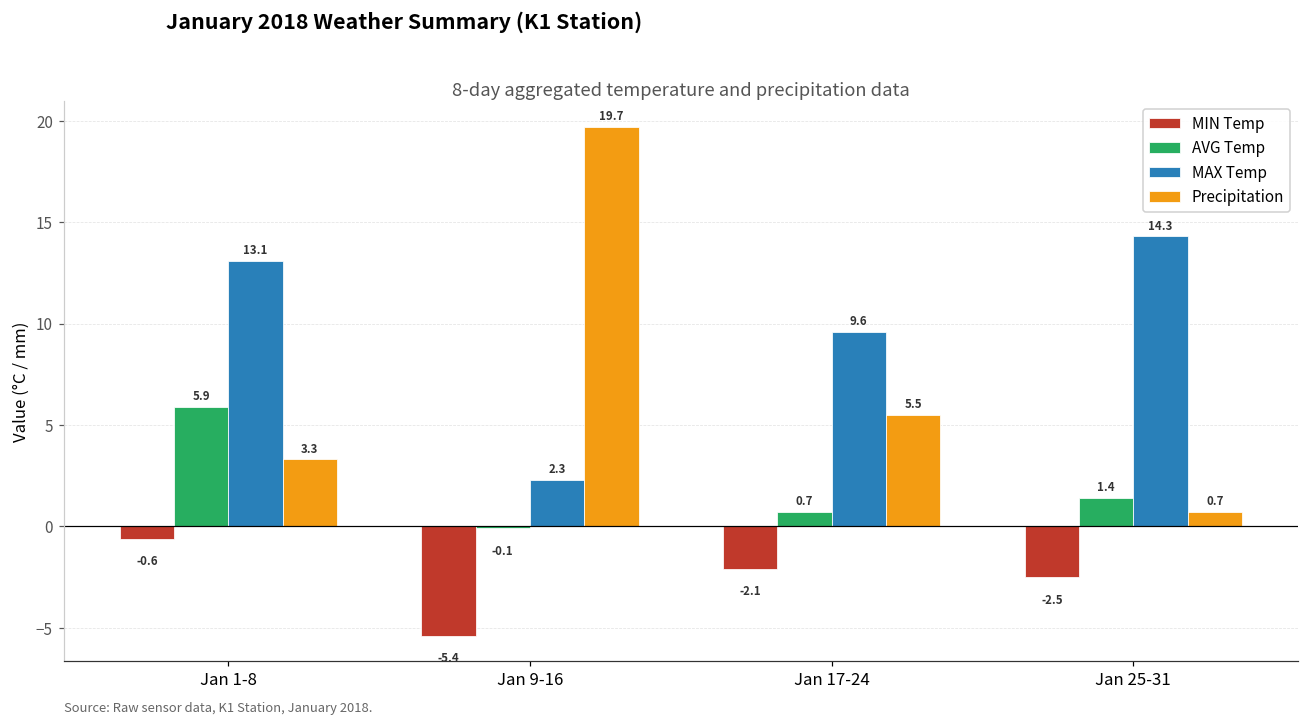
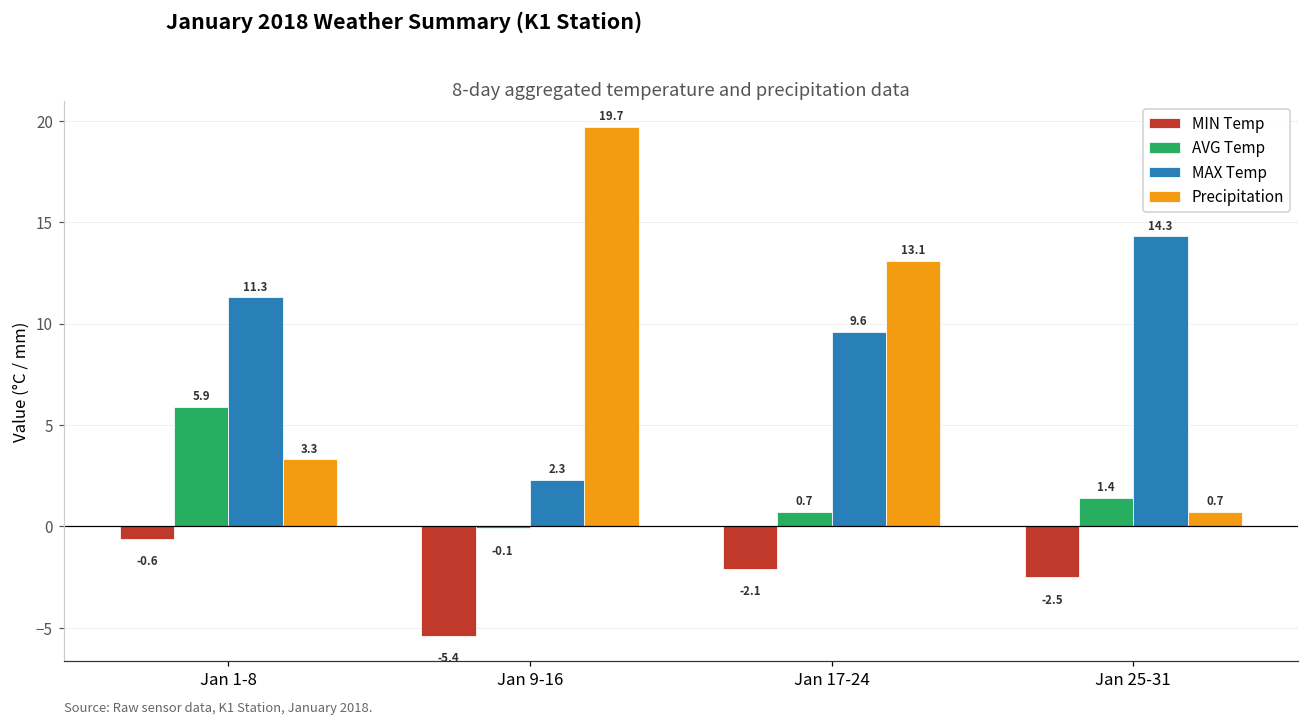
MAX Temp, Jan 1-8: 13.1 -> 11.3
Precipitation, Jan 17-24: 5.5 -> 13.1
